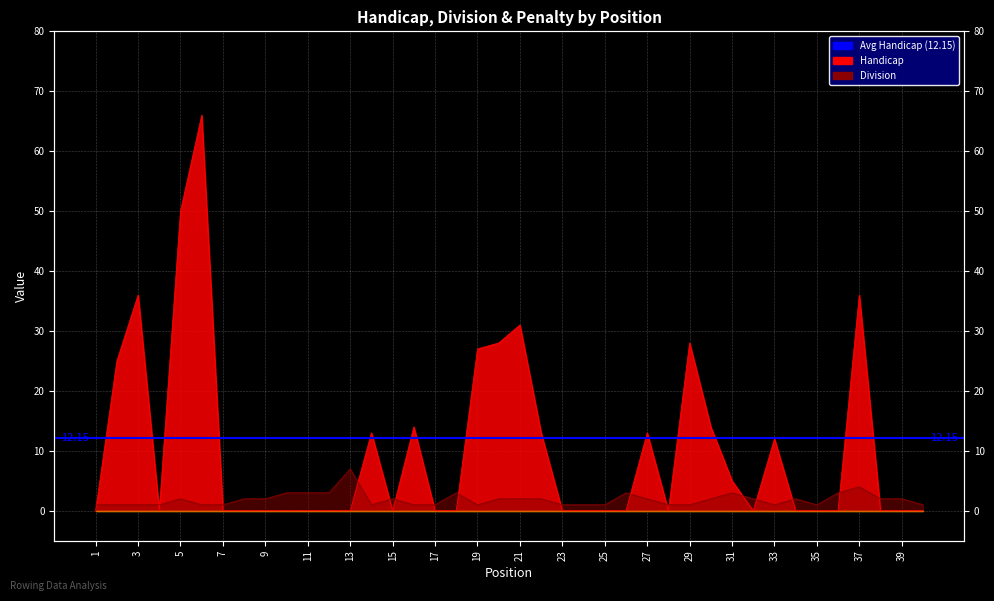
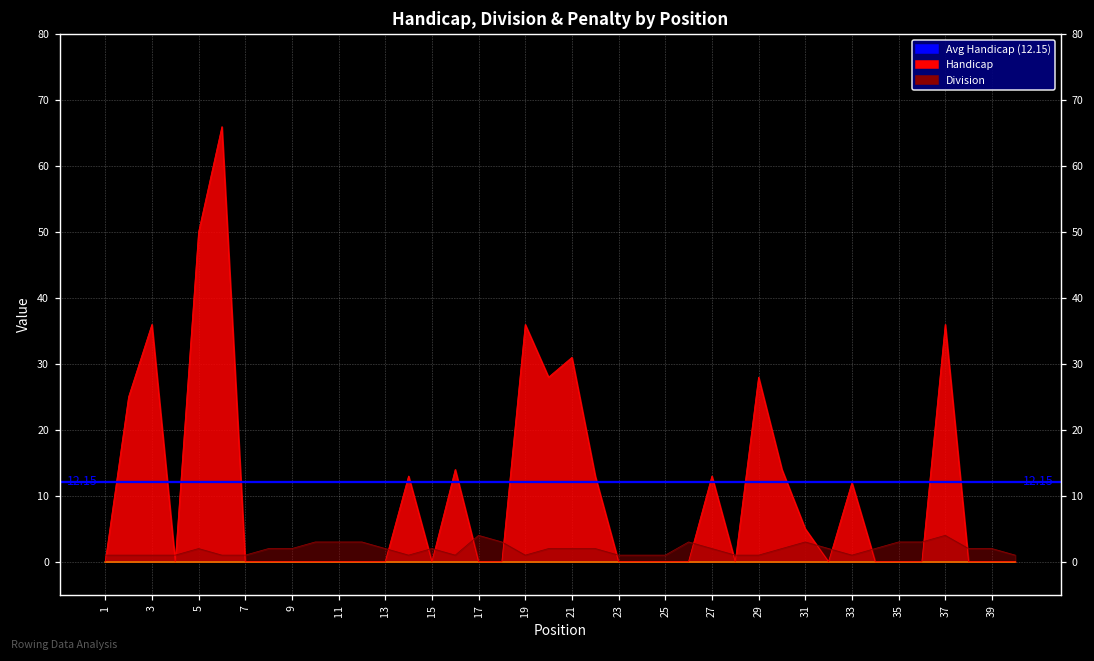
Division, 13: 7 -> 2
Division, 17: 1 -> 4
Handicap, 19: 27 -> 36
Division, 35: 1 -> 3
